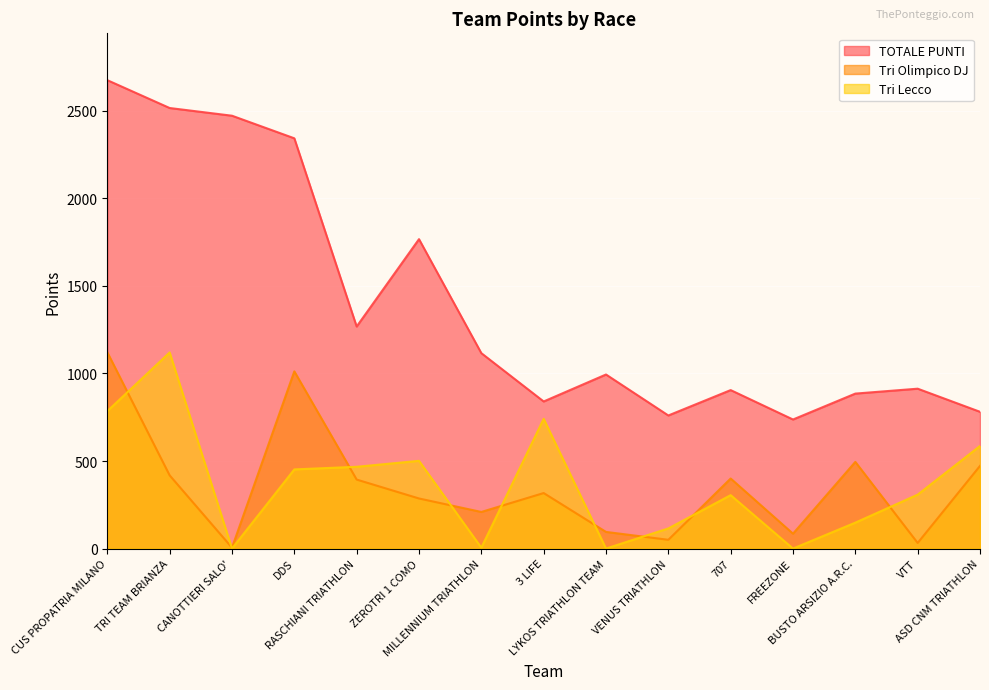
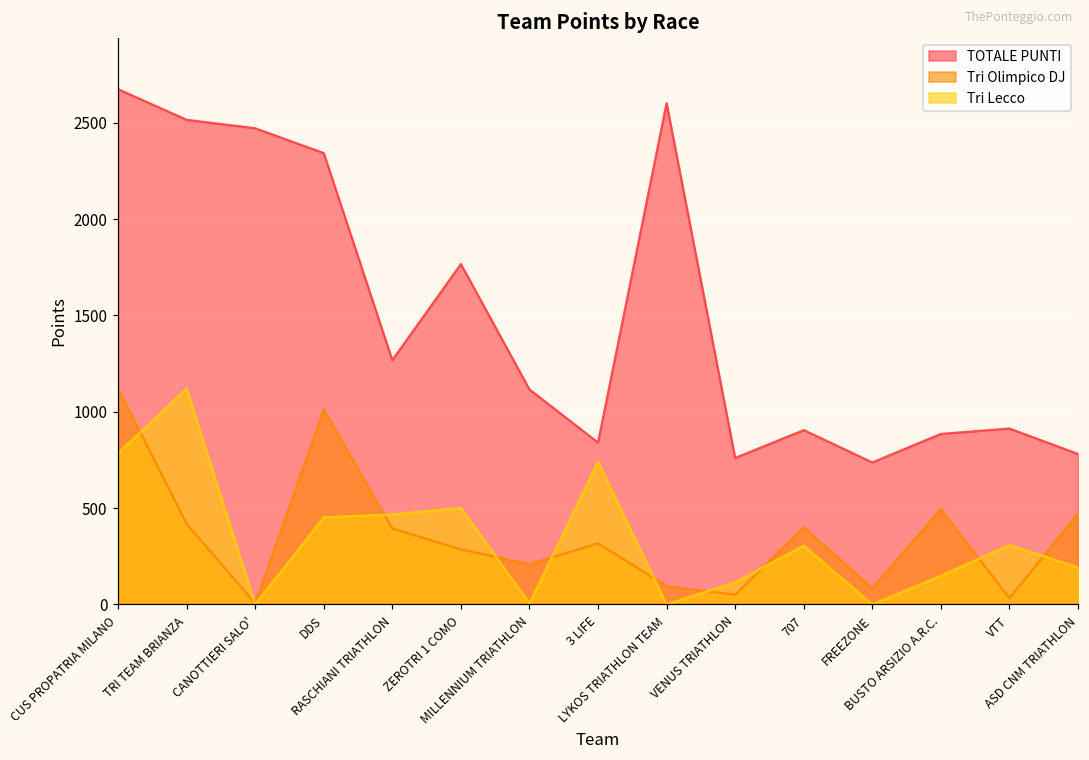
TOTALE PUNTI, LYKOS TRIATHLON TEAM: 990 -> 2600
Tri Lecco, ASD CNM TRIATHLON: 590 -> 190
